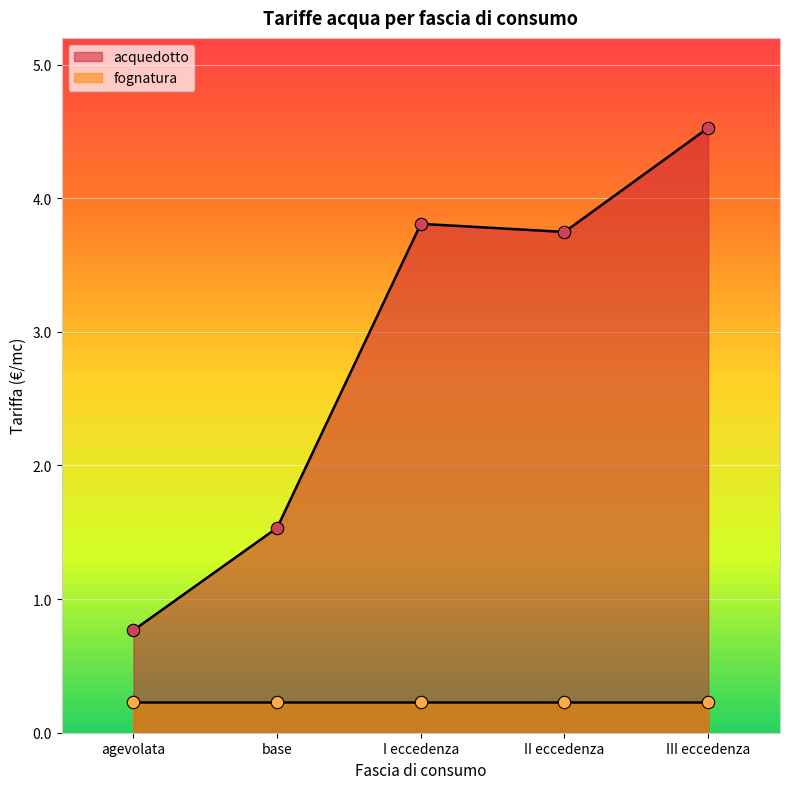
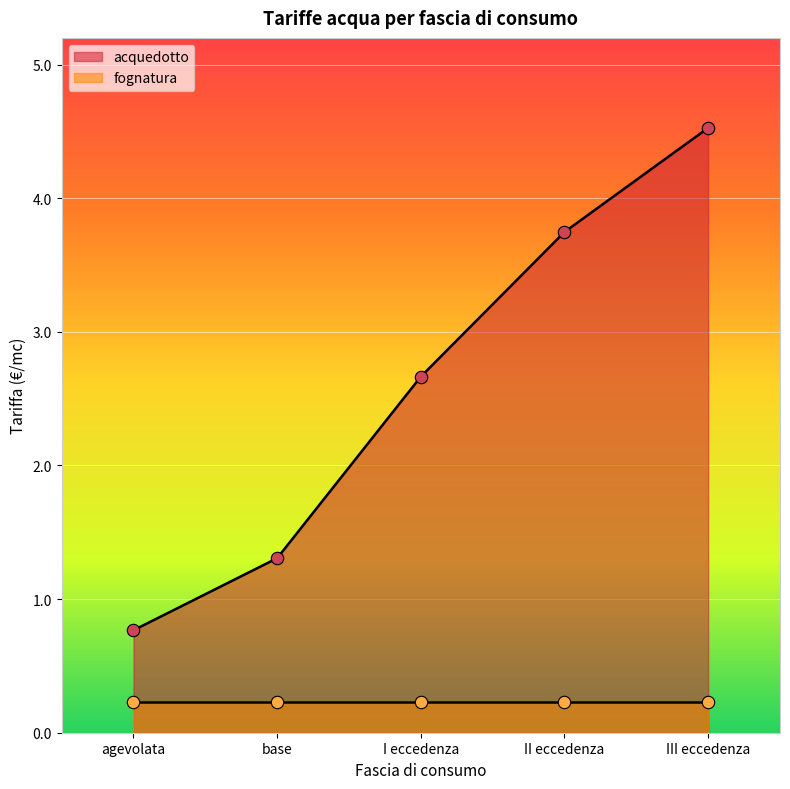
acquedotto, base: 1.53 -> 1.31
acquedotto, I eccedenza: 3.81 -> 2.66
